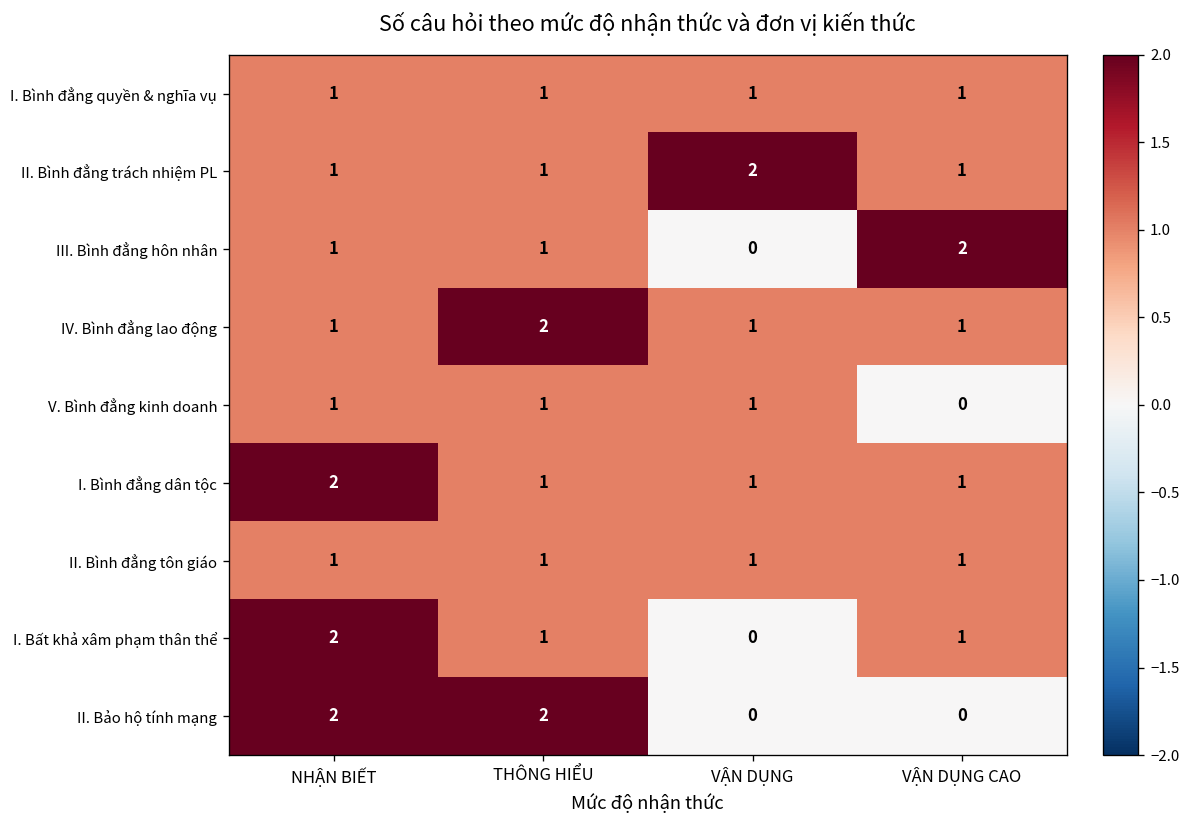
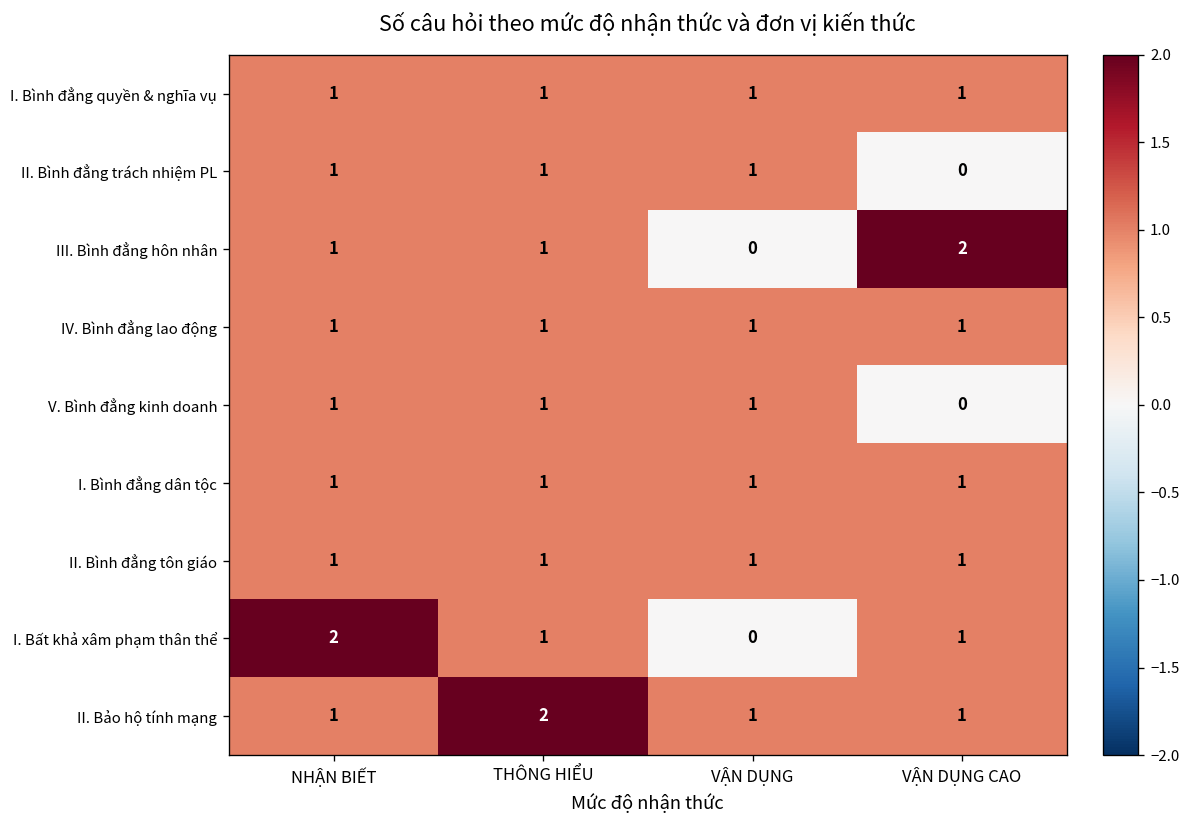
II. Bình đẳng trách nhiệm PL, VẬN DỤNG: 2 -> 1
II. Bình đẳng trách nhiệm PL, VẬN DỤNG CAO: 1 -> 0
IV. Bình đẳng lao động, THÔNG HIỂU: 2 -> 1
I. Bình đẳng dân tộc, NHẬN BIẾT: 2 -> 1
II. Bảo hộ tính mạng, NHẬN BIẾT: 2 -> 1
II. Bảo hộ tính mạng, VẬN DỤNG: 0 -> 1
II. Bảo hộ tính mạng, VẬN DỤNG CAO: 0 -> 1
